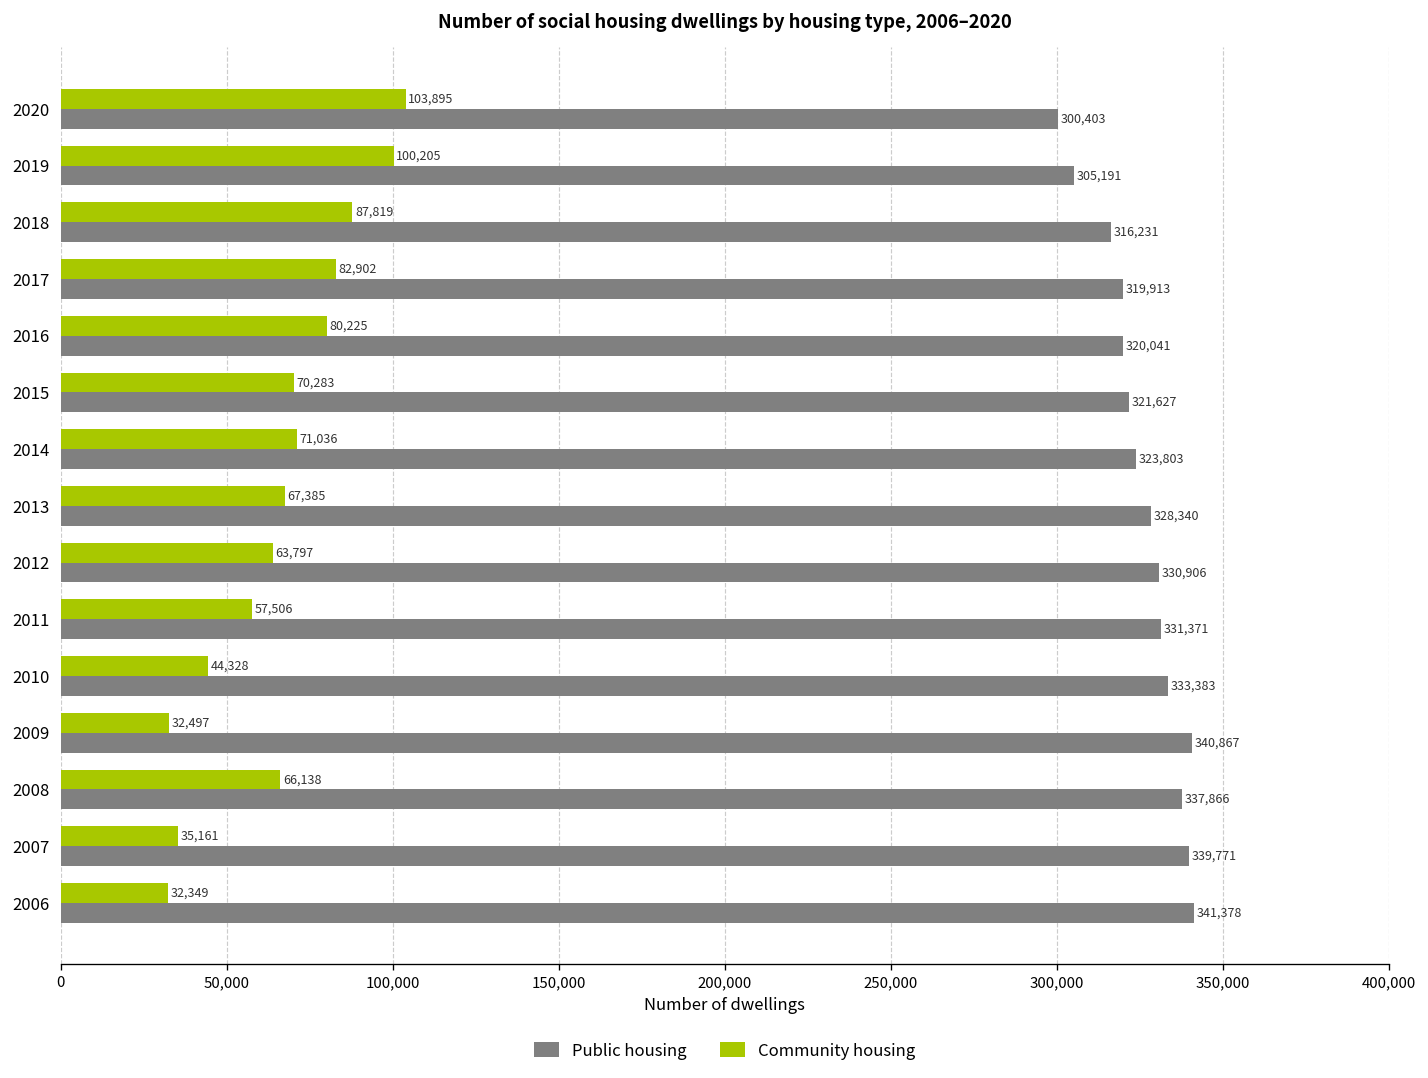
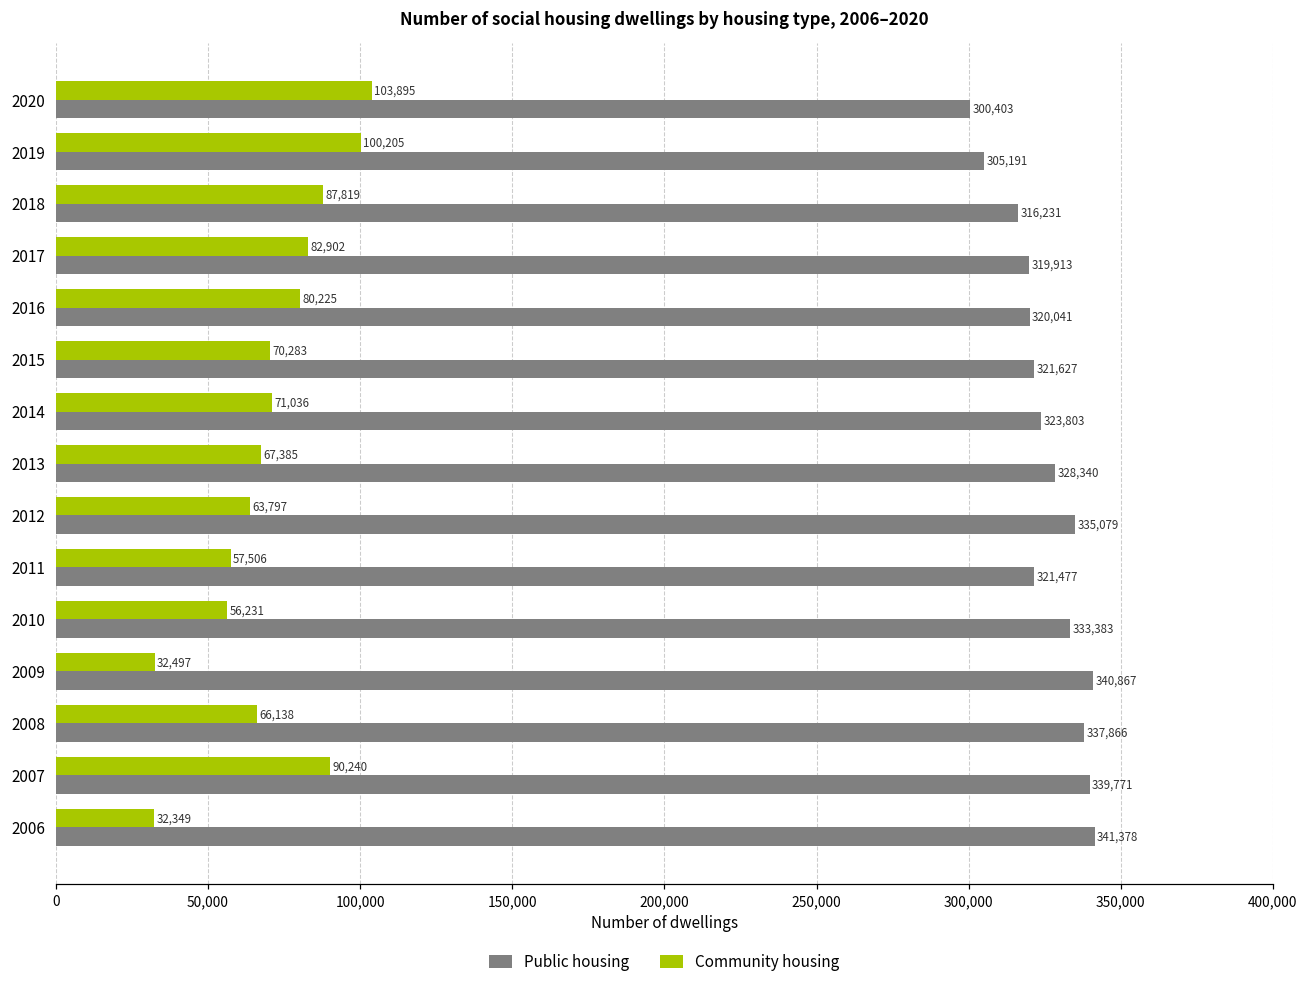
Public housing, 2012: 330,906 -> 335,079
Public housing, 2011: 331,371 -> 321,477
Community housing, 2010: 44,328 -> 56,231
Community housing, 2007: 35,161 -> 90,240
